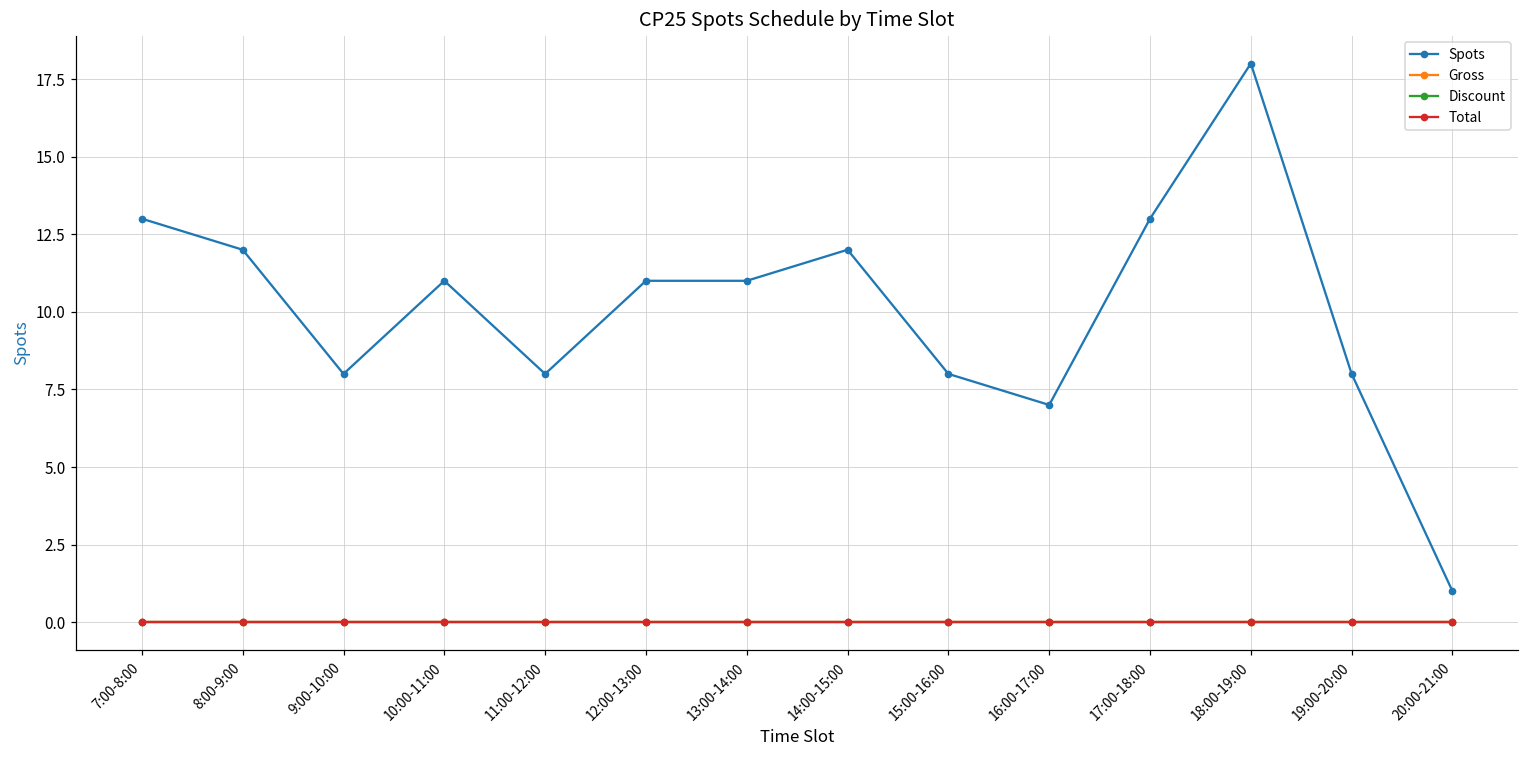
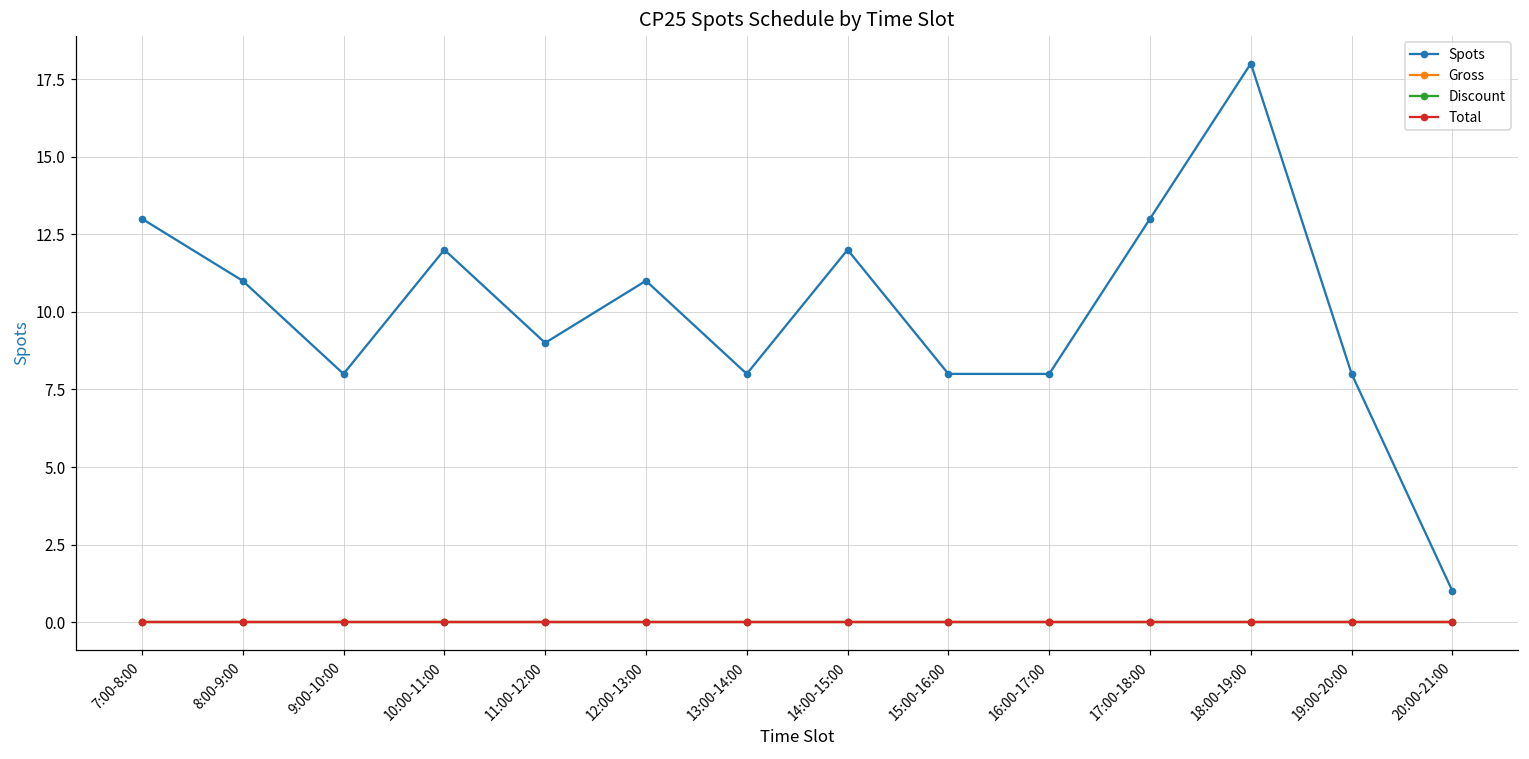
Spots, 8:00-9:00: 12 -> 11
Spots, 10:00-11:00: 11 -> 12
Spots, 11:00-12:00: 8 -> 9
Spots, 13:00-14:00: 11 -> 8
Spots, 16:00-17:00: 7 -> 8
